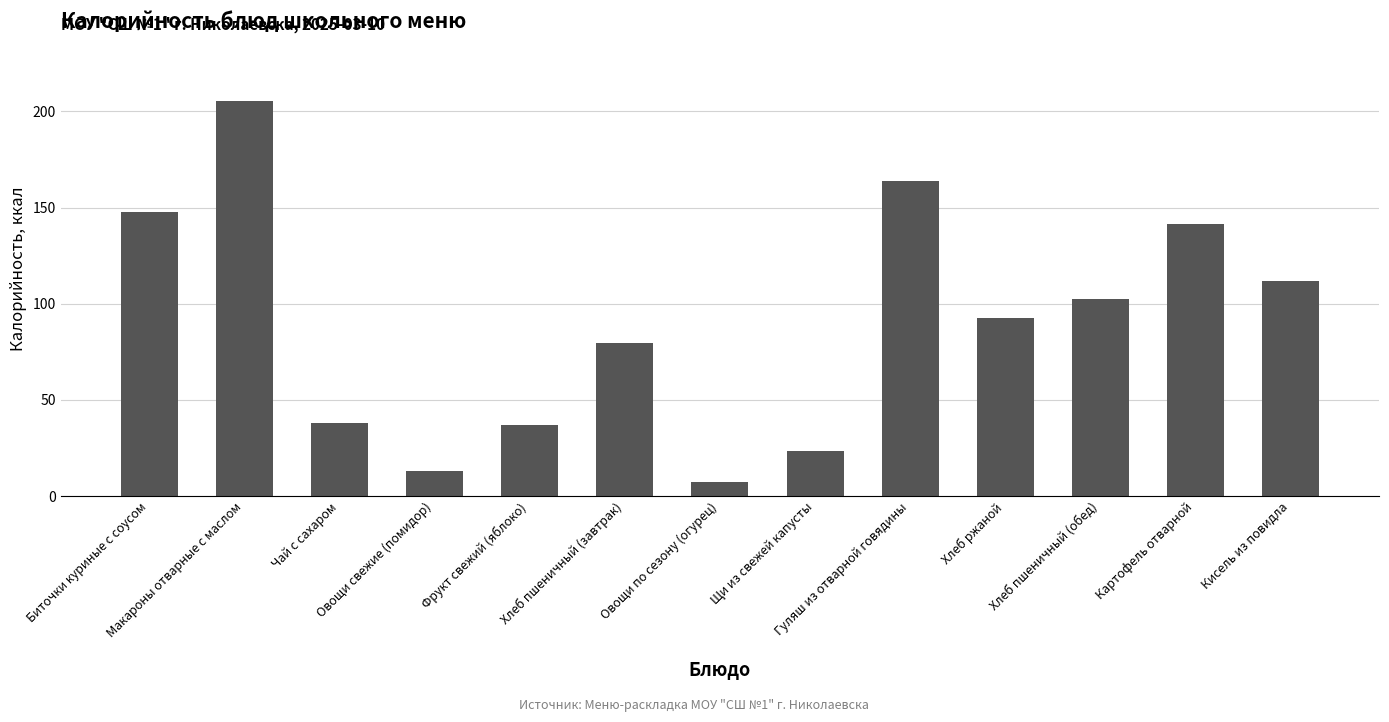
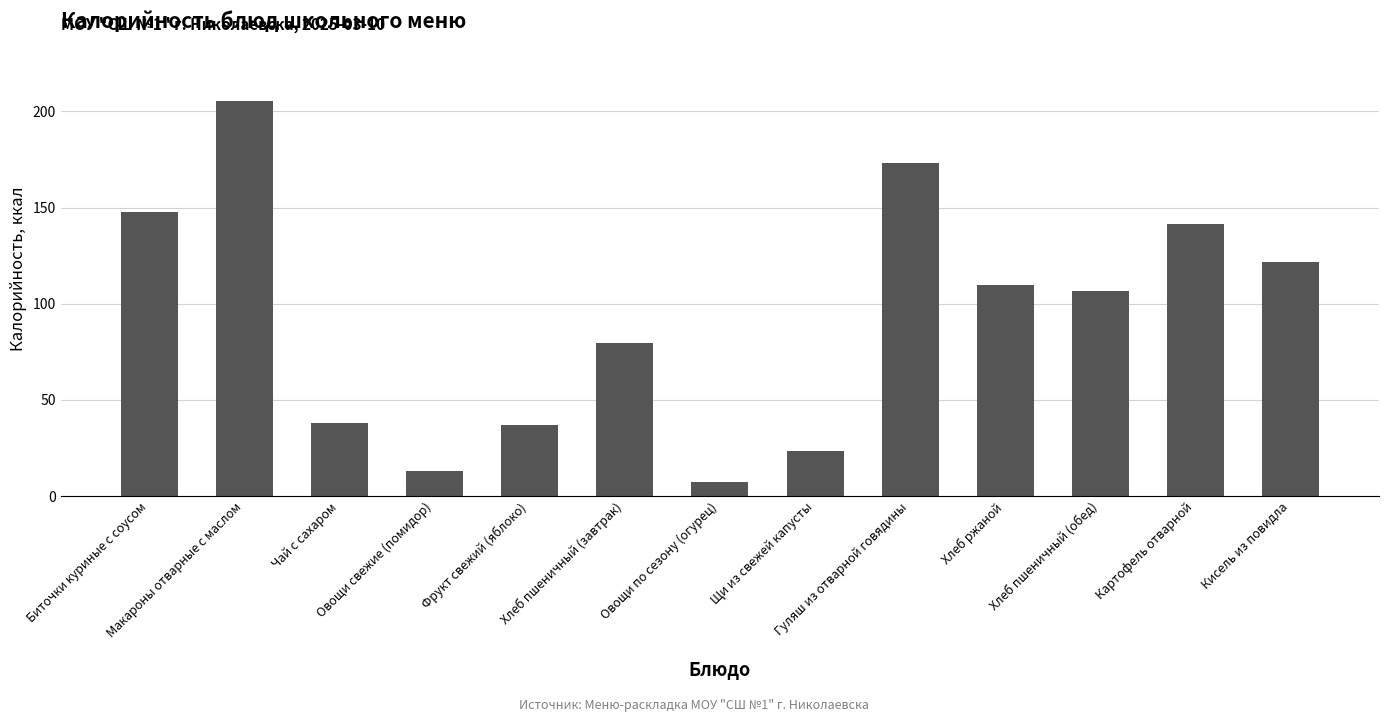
Гуляш из отварной говядины: 164 -> 173
Хлеб ржаной: 93 -> 110
Хлеб пшеничный (обед): 102 -> 106
Кисель из повидла: 112 -> 122
